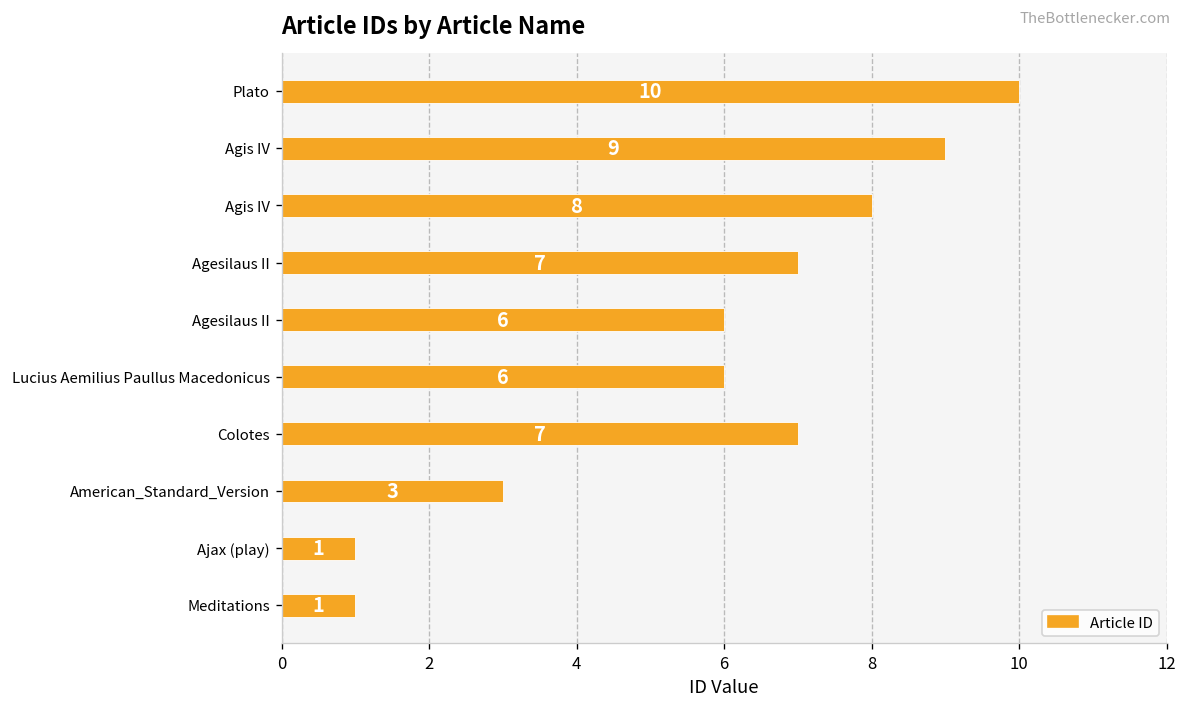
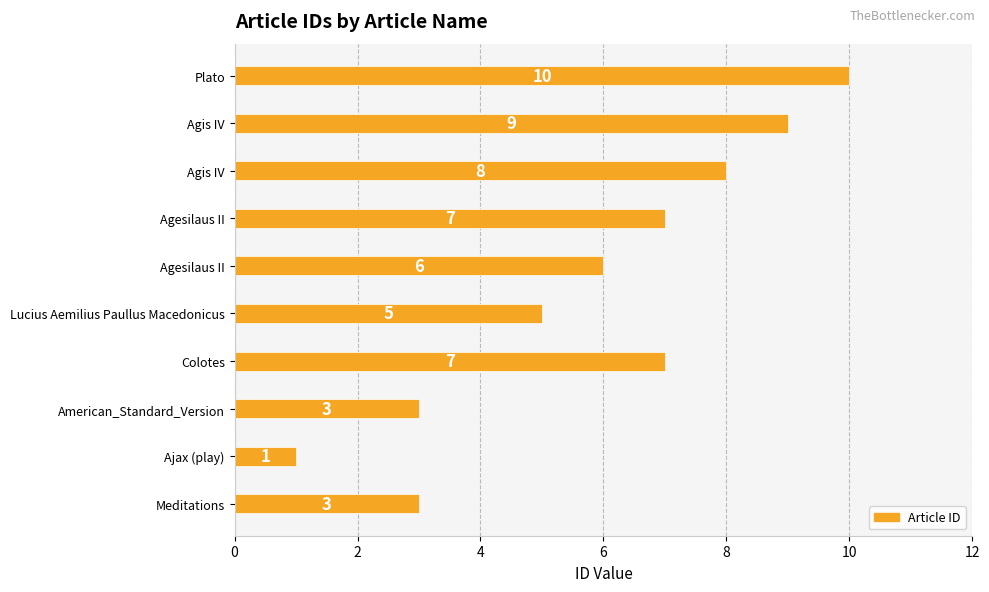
Lucius Aemilius Paullus Macedonicus: 6 -> 5
Meditations: 1 -> 3
